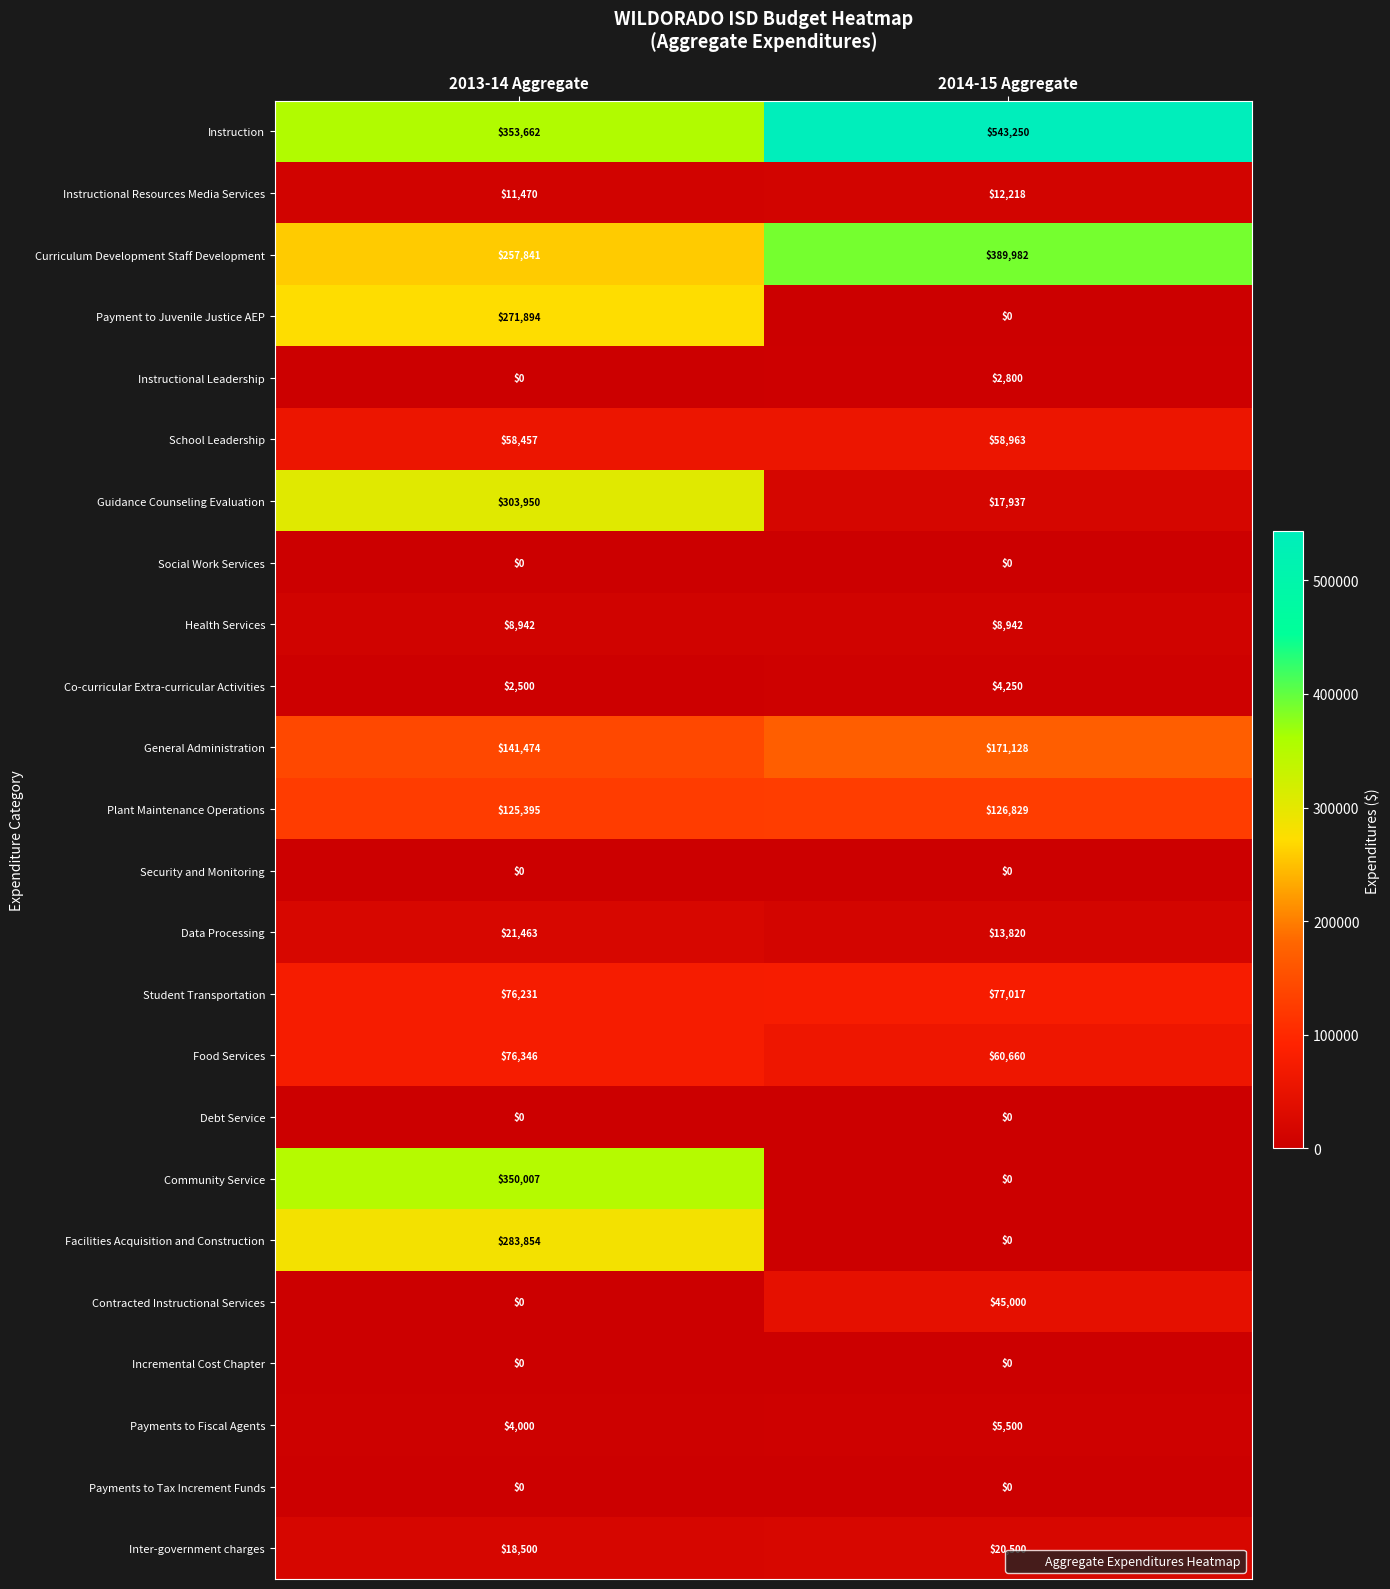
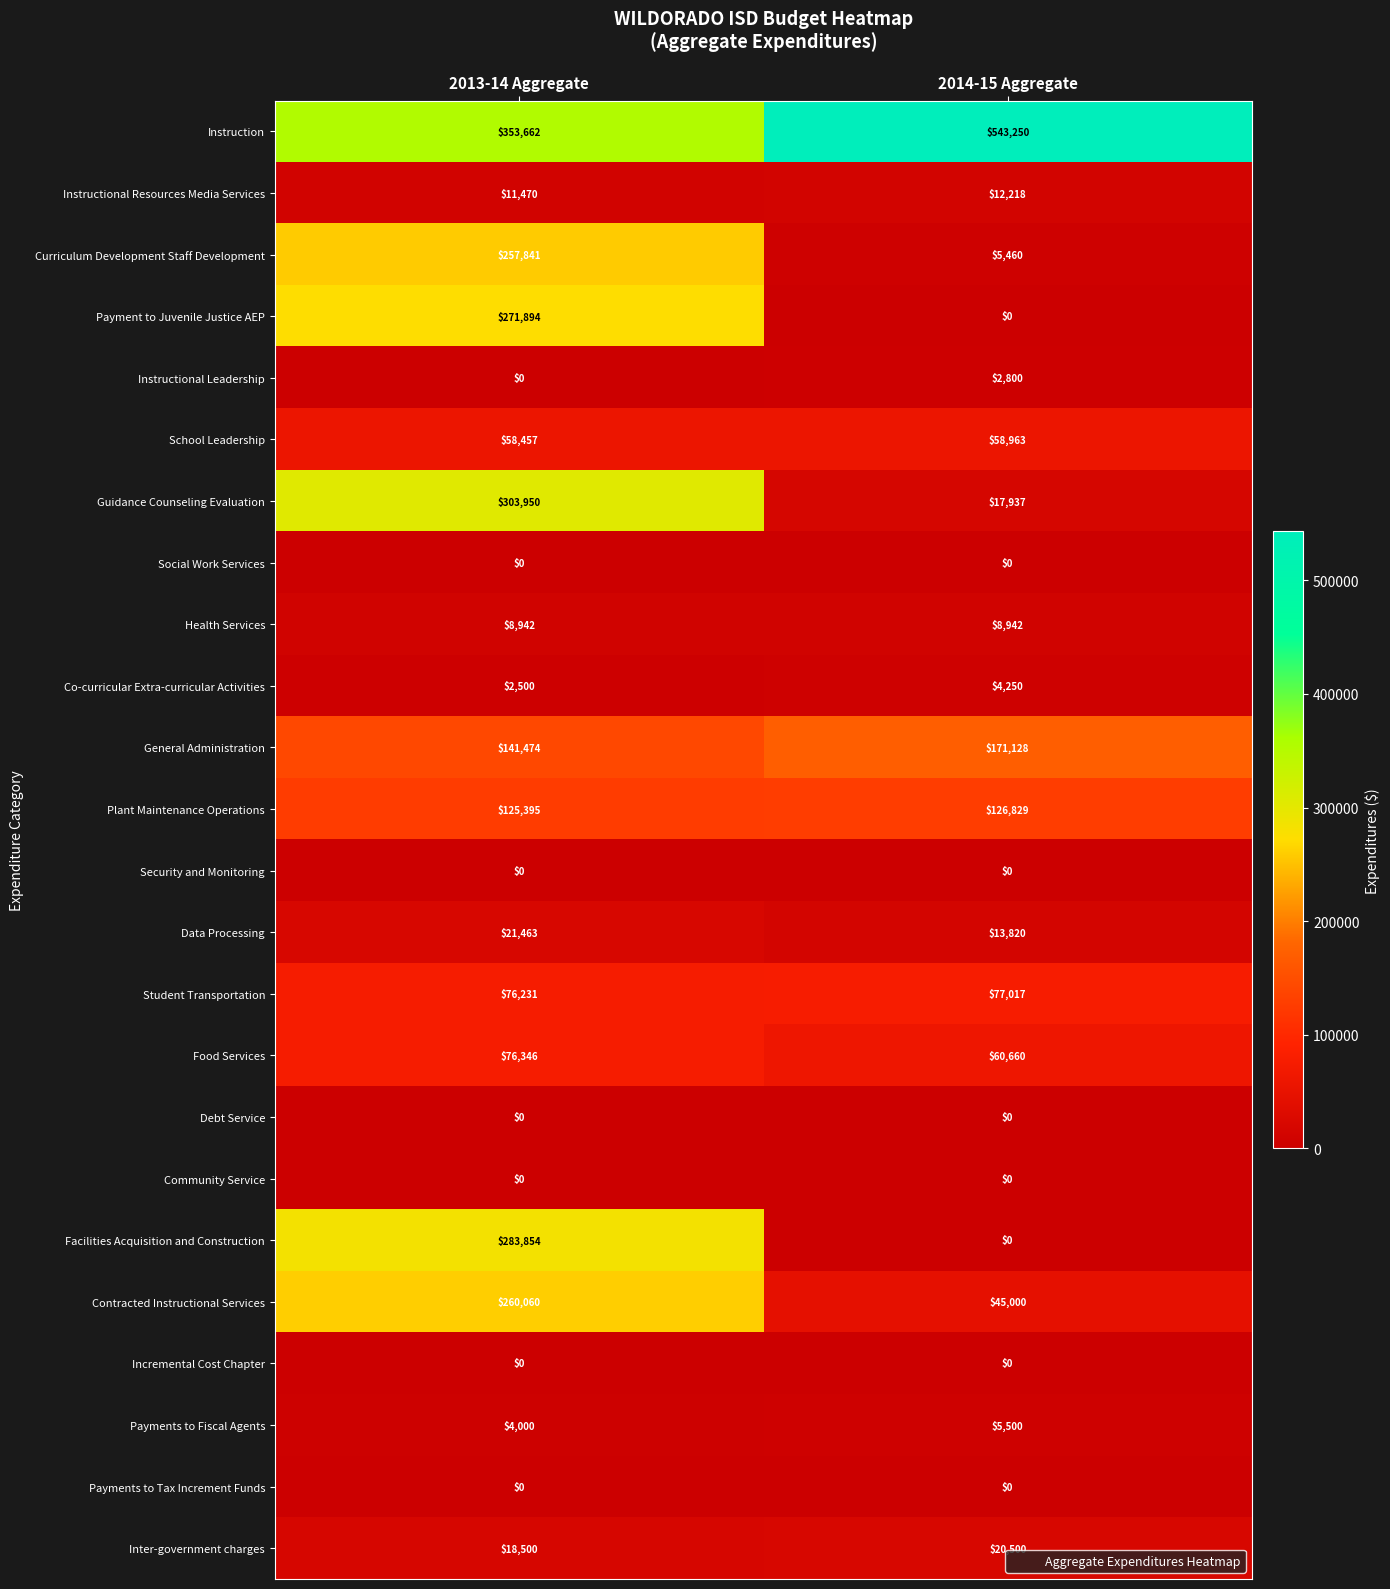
Curriculum Development Staff Development, 2014-15 Aggregate: $389,982 -> $5,460
Community Service, 2013-14 Aggregate: $350,007 -> $0
Contracted Instructional Services, 2013-14 Aggregate: $0 -> $260,060
